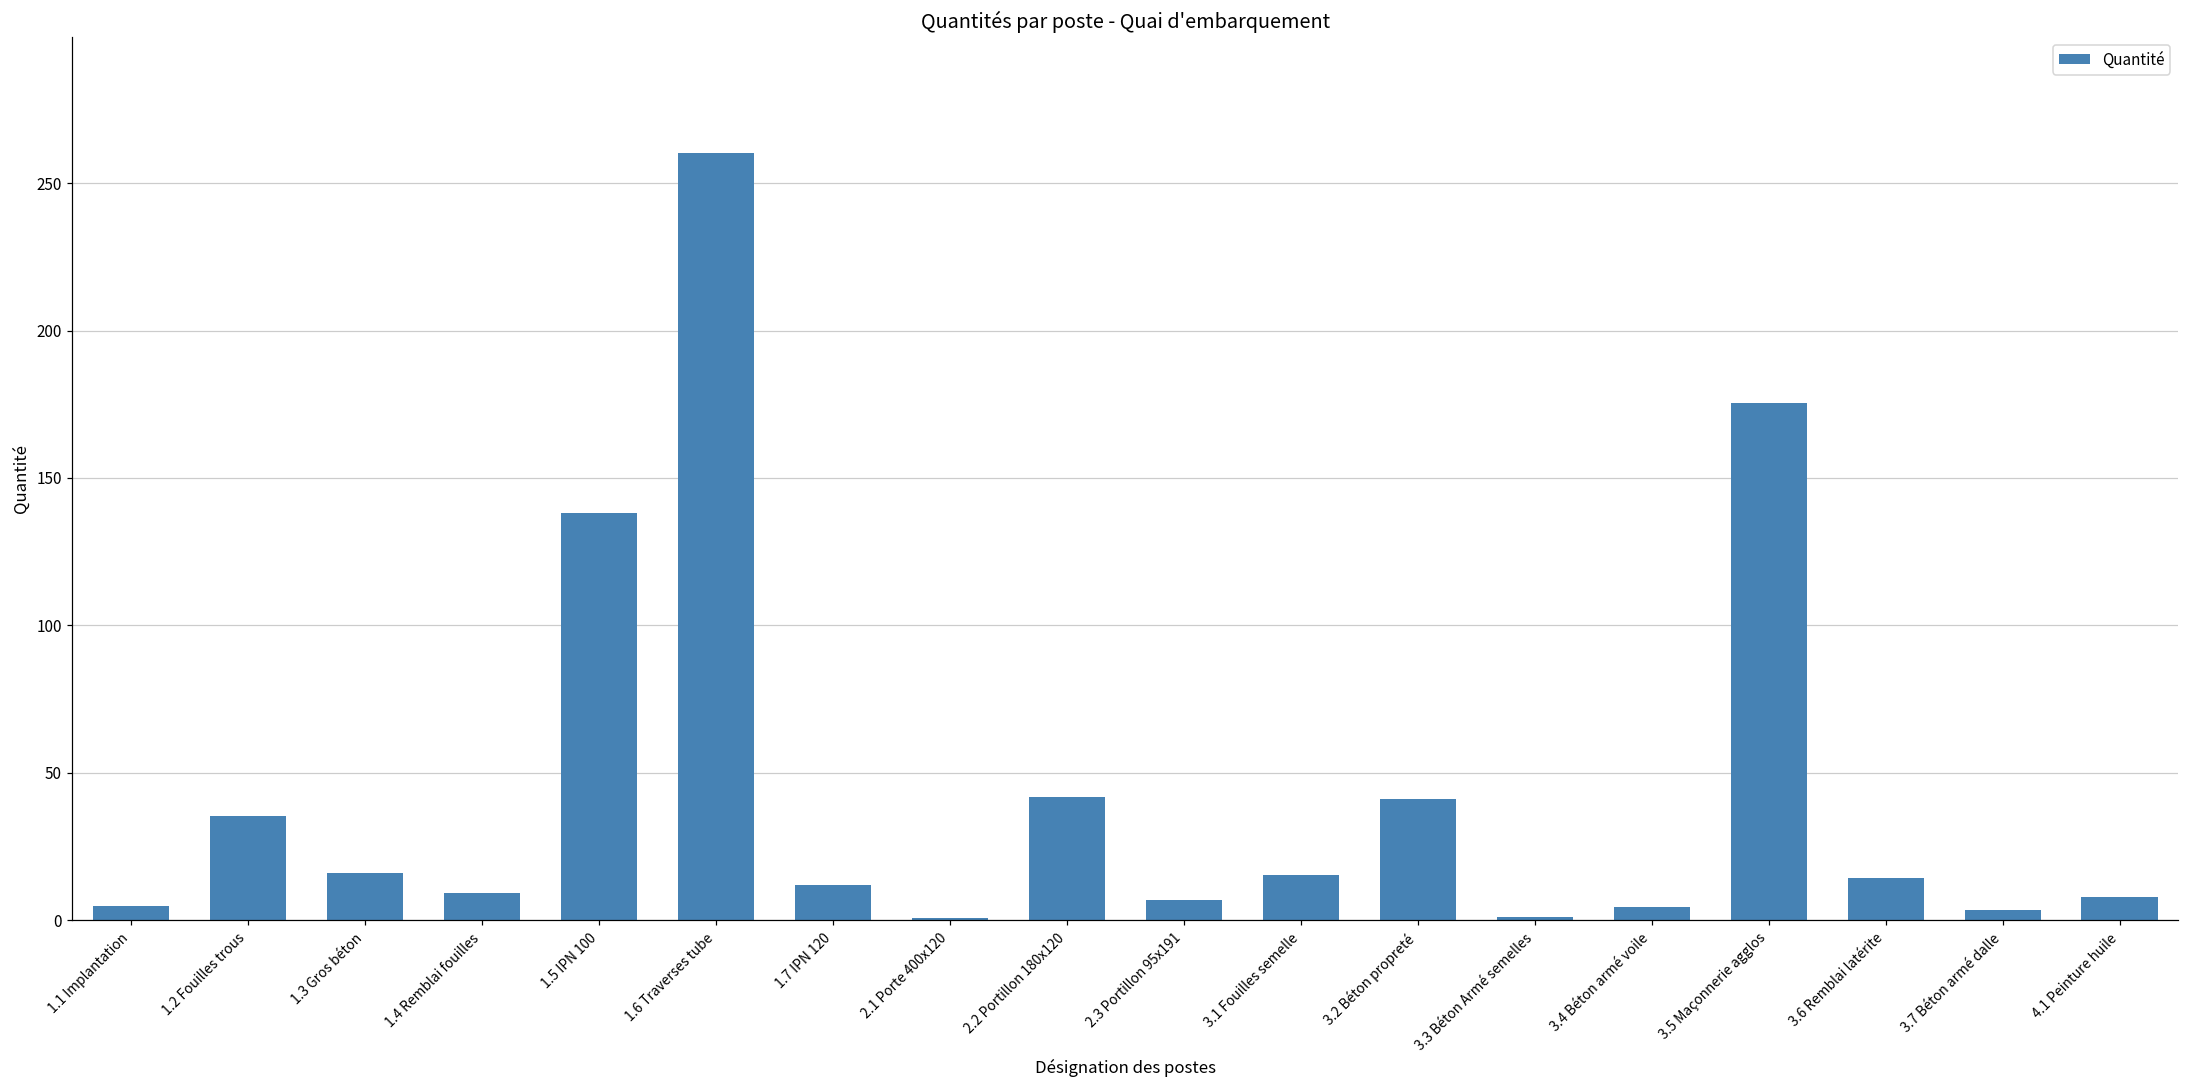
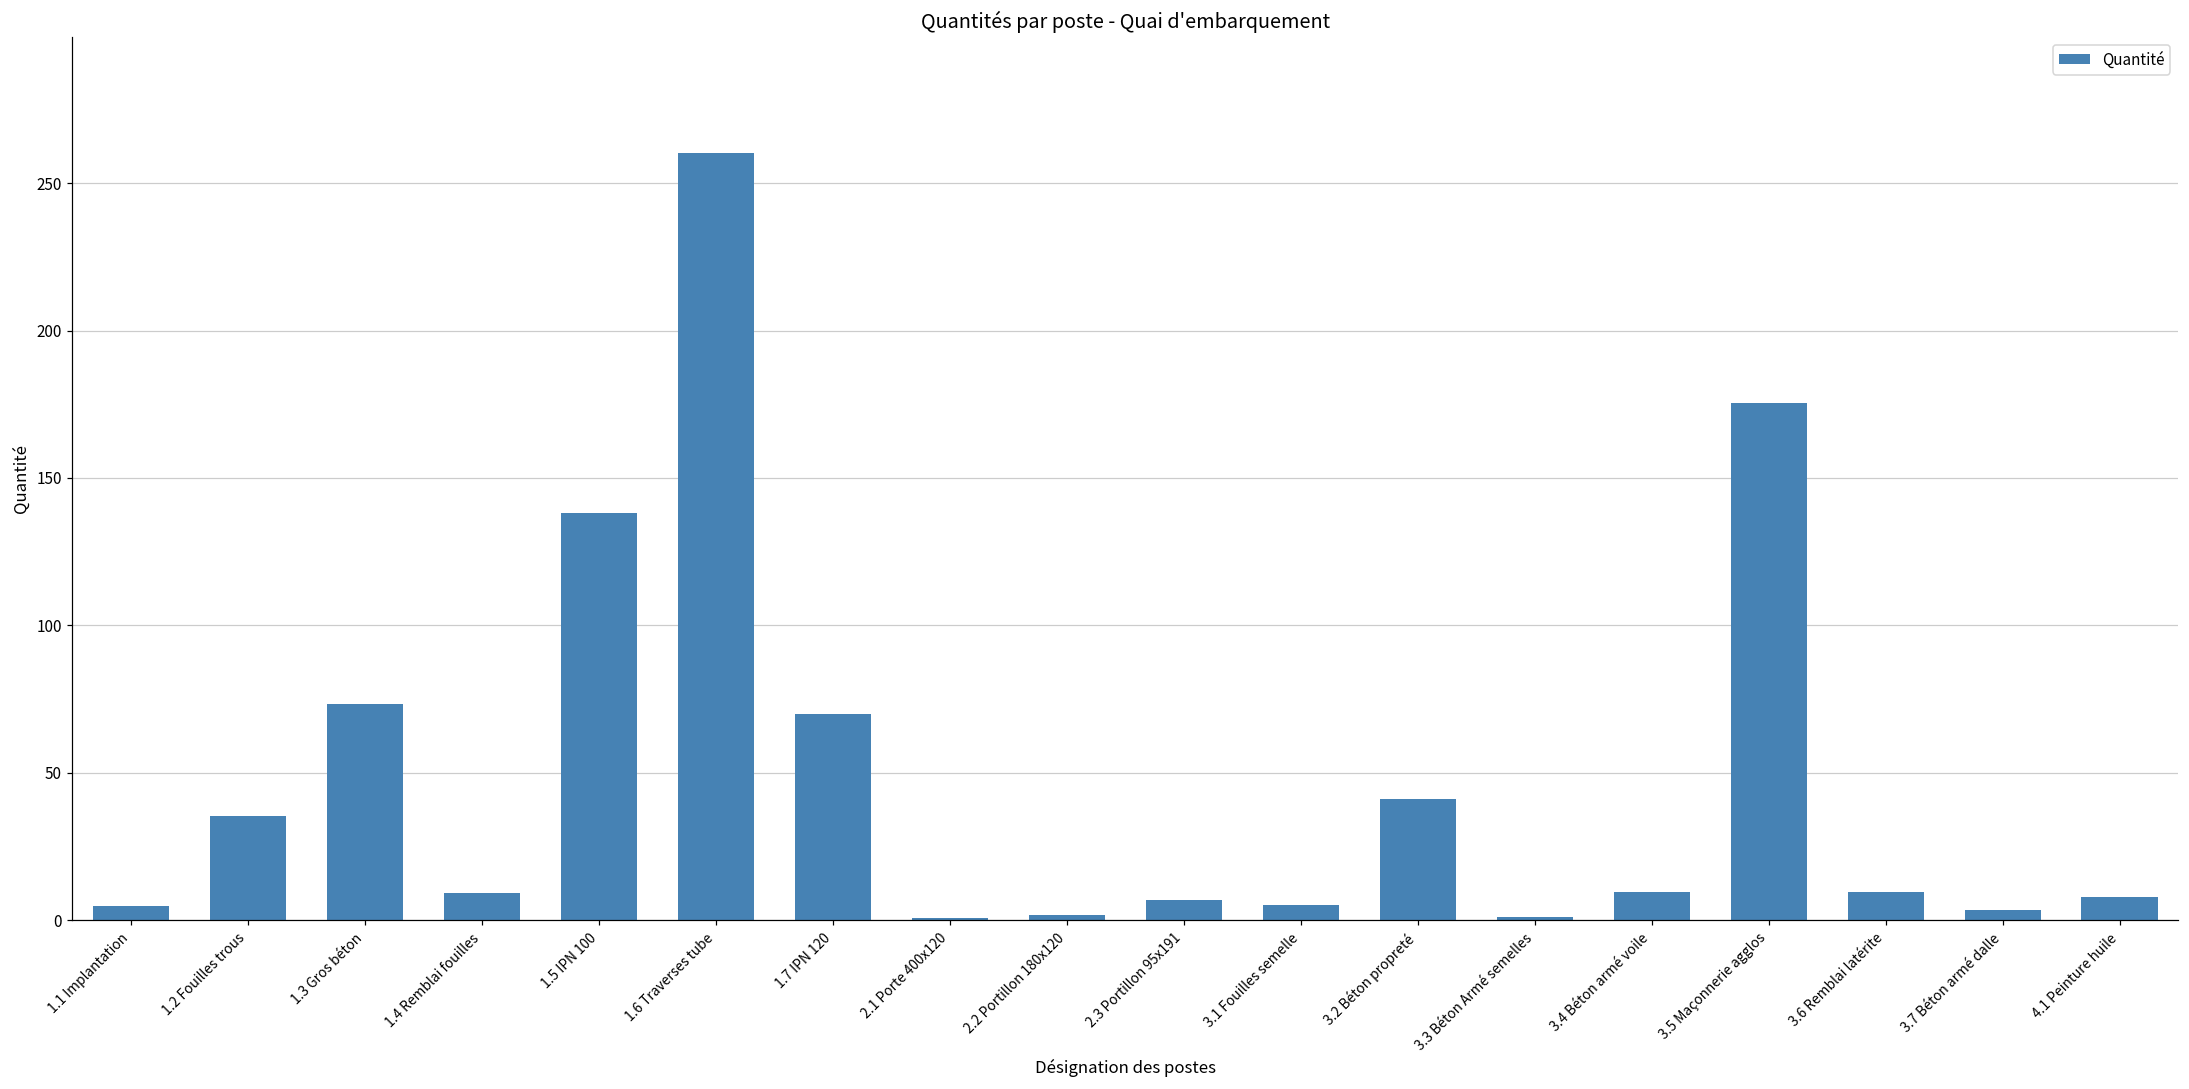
1.3 Gros béton: 16 -> 73
1.7 IPN 120: 12 -> 70
2.2 Portillon 180x120: 42 -> 2
3.1 Fouilles semelle: 15 -> 5
3.4 Béton armé voile: 5 -> 10
3.6 Remblai latérite: 14 -> 10
